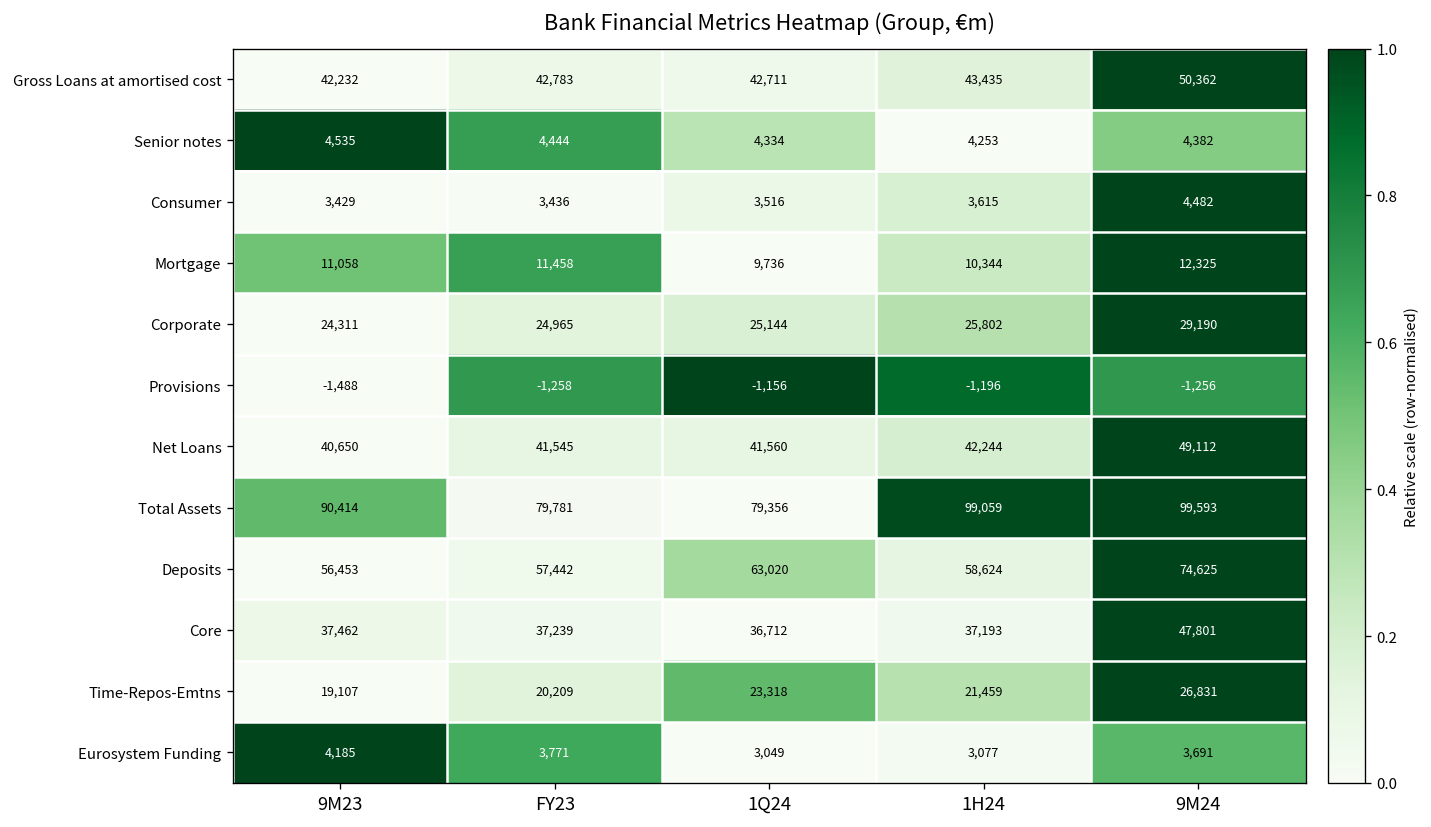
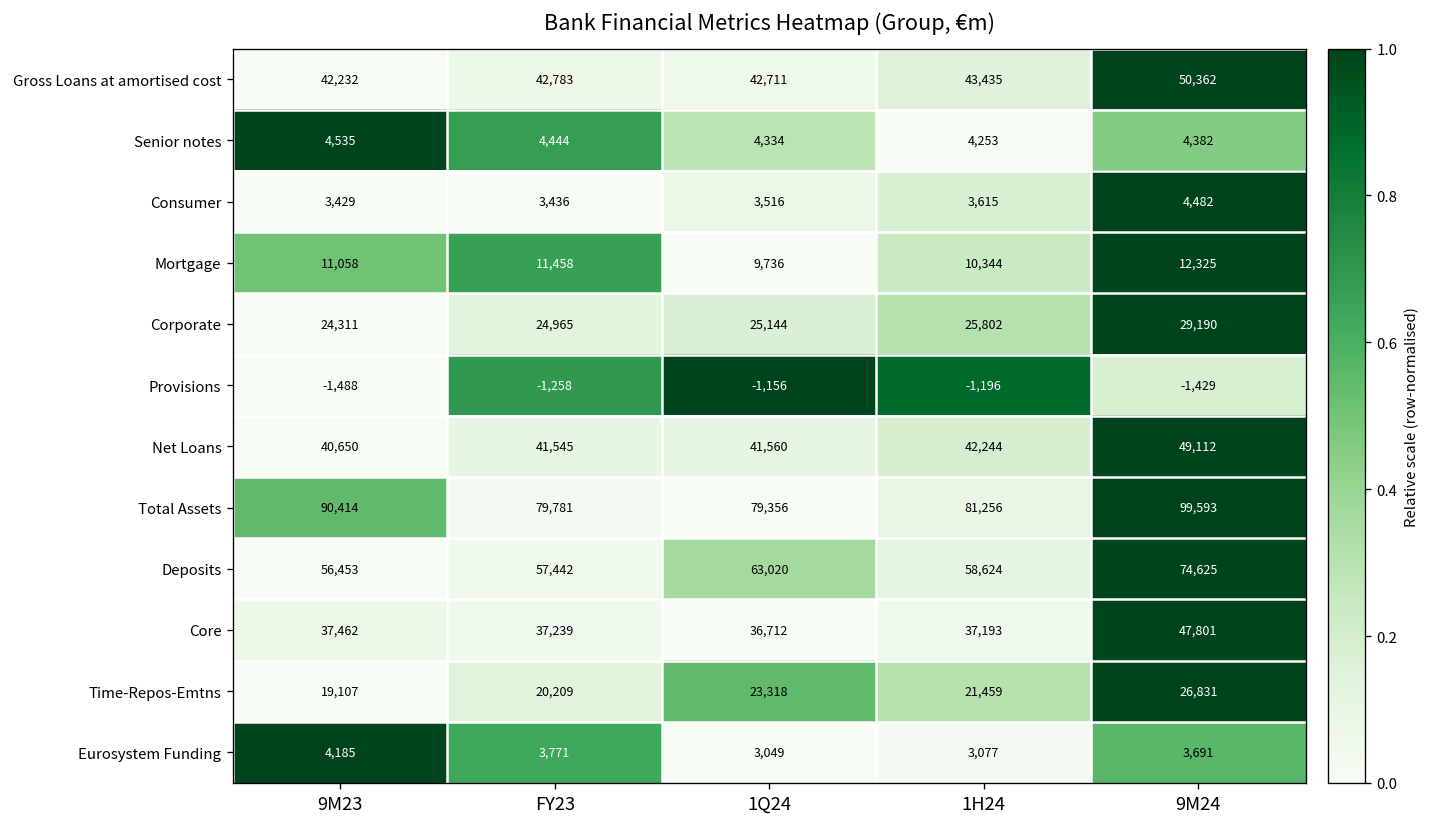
Provisions, 9M24: -1,256 -> -1,429
Total Assets, 1H24: 99,059 -> 81,256
